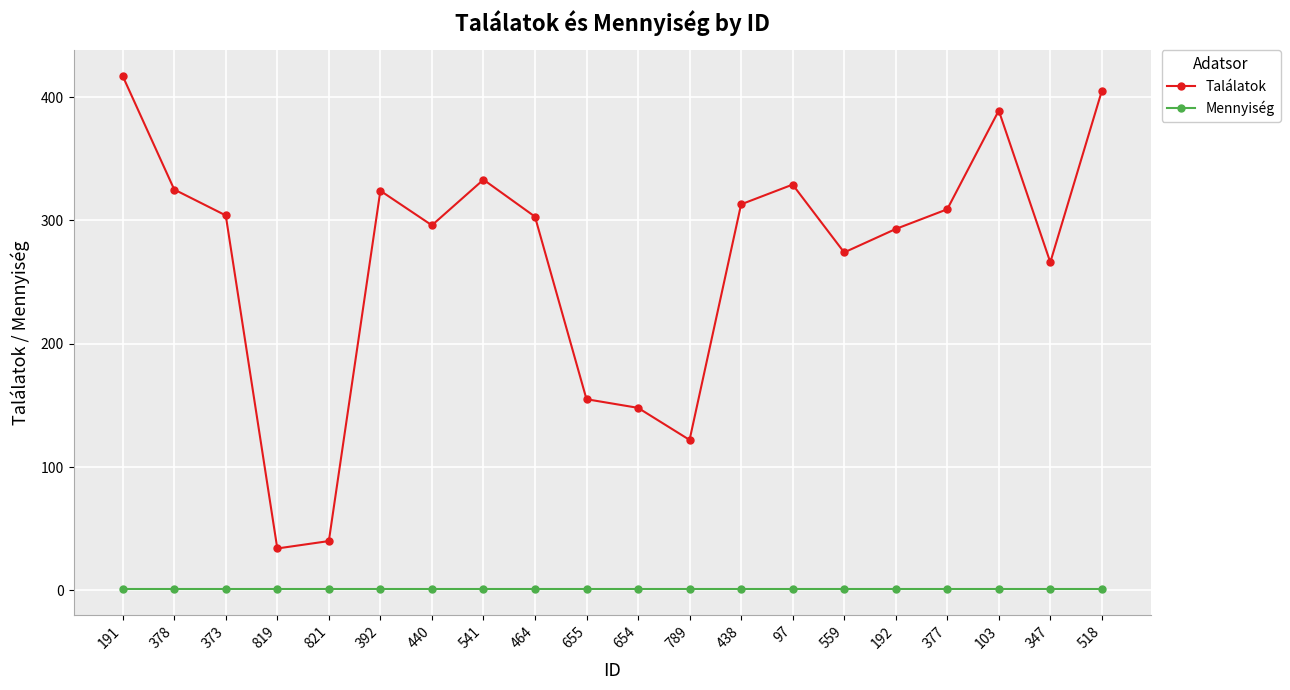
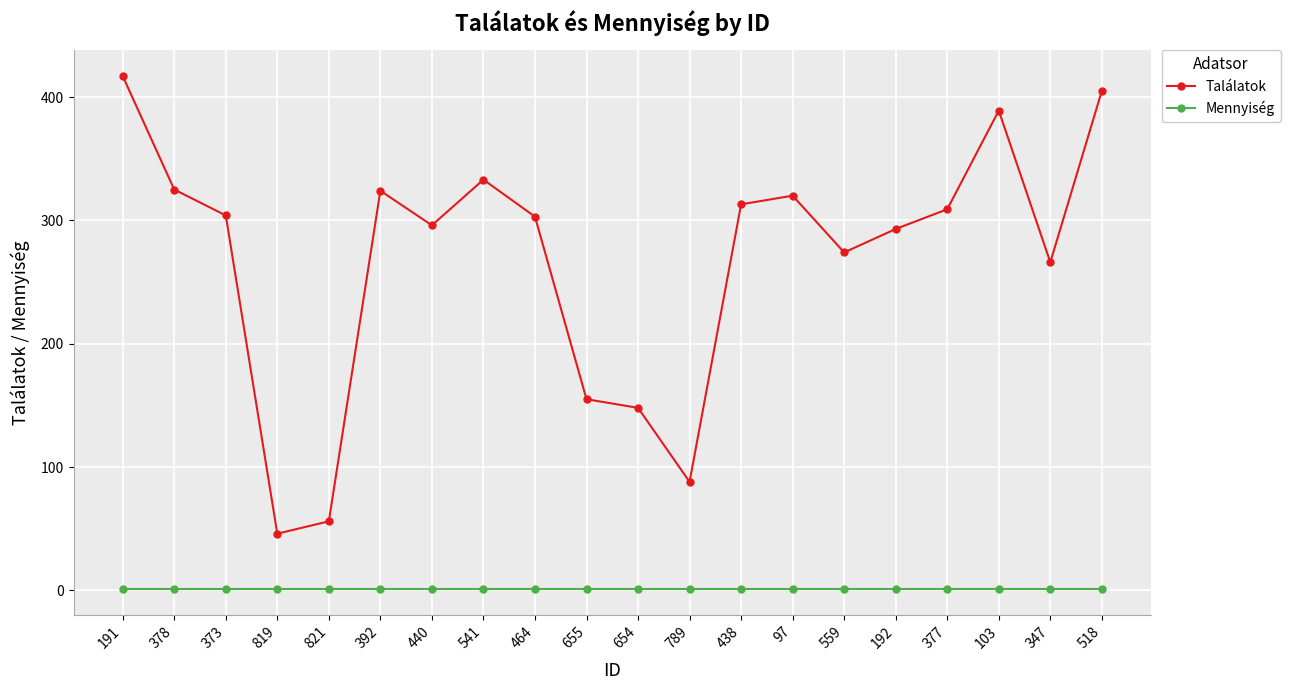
Találatok, 819: 34 -> 46
Találatok, 821: 40 -> 56
Találatok, 789: 122 -> 88
Találatok, 97: 329 -> 320
